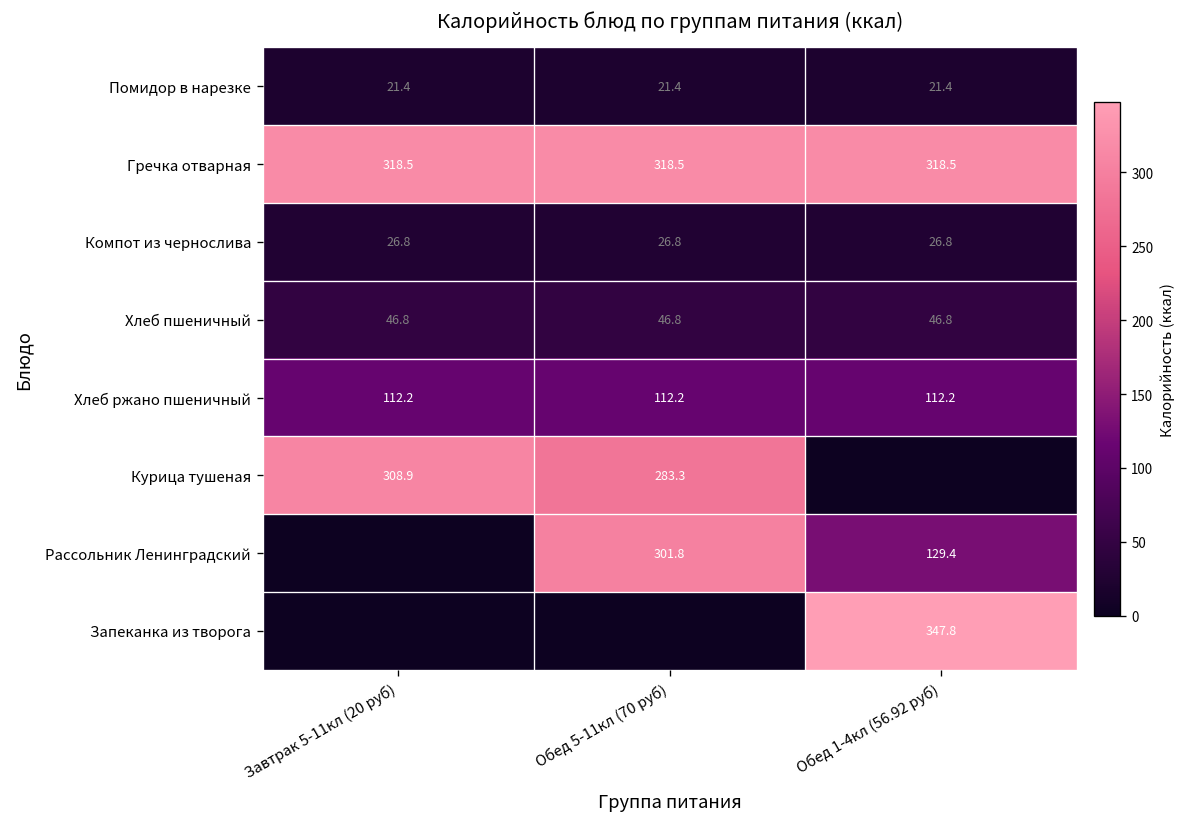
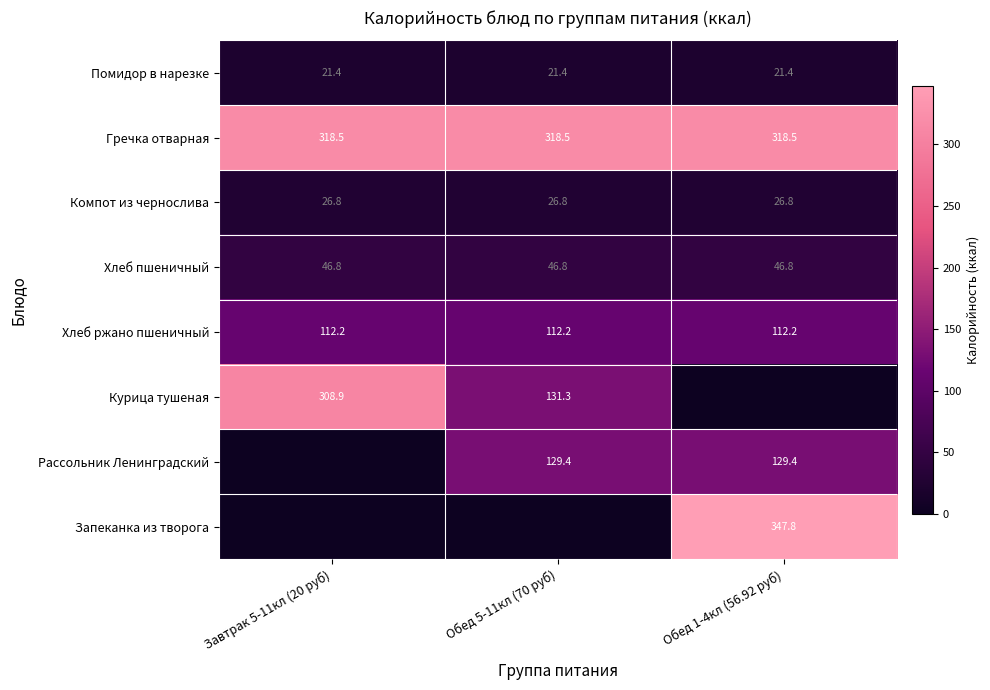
Курица тушеная, Обед 5-11кл (70 руб): 283.3 -> 131.3
Рассольник Ленинградский, Обед 5-11кл (70 руб): 301.8 -> 129.4
